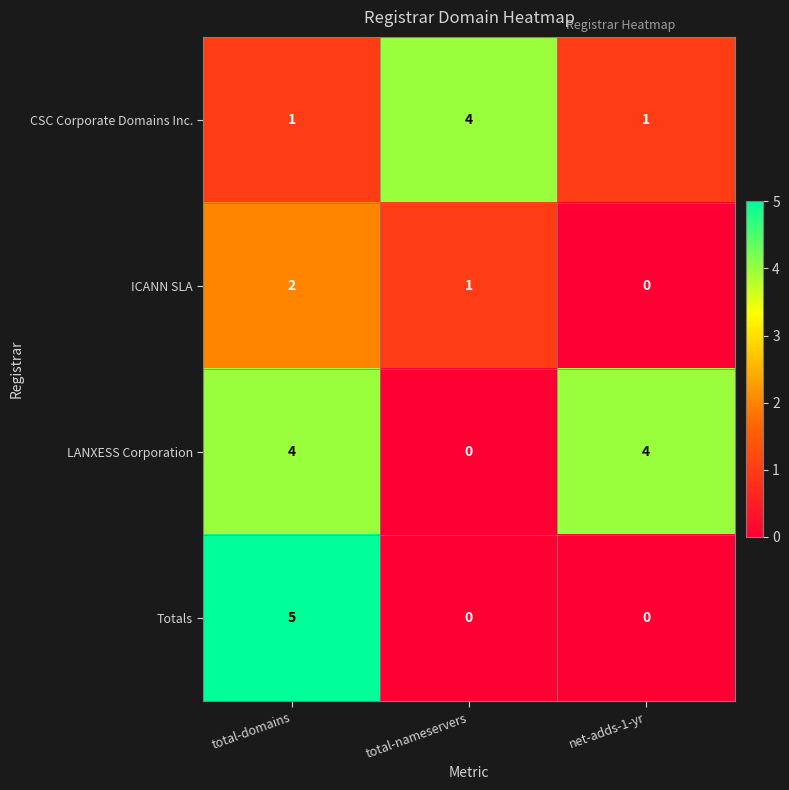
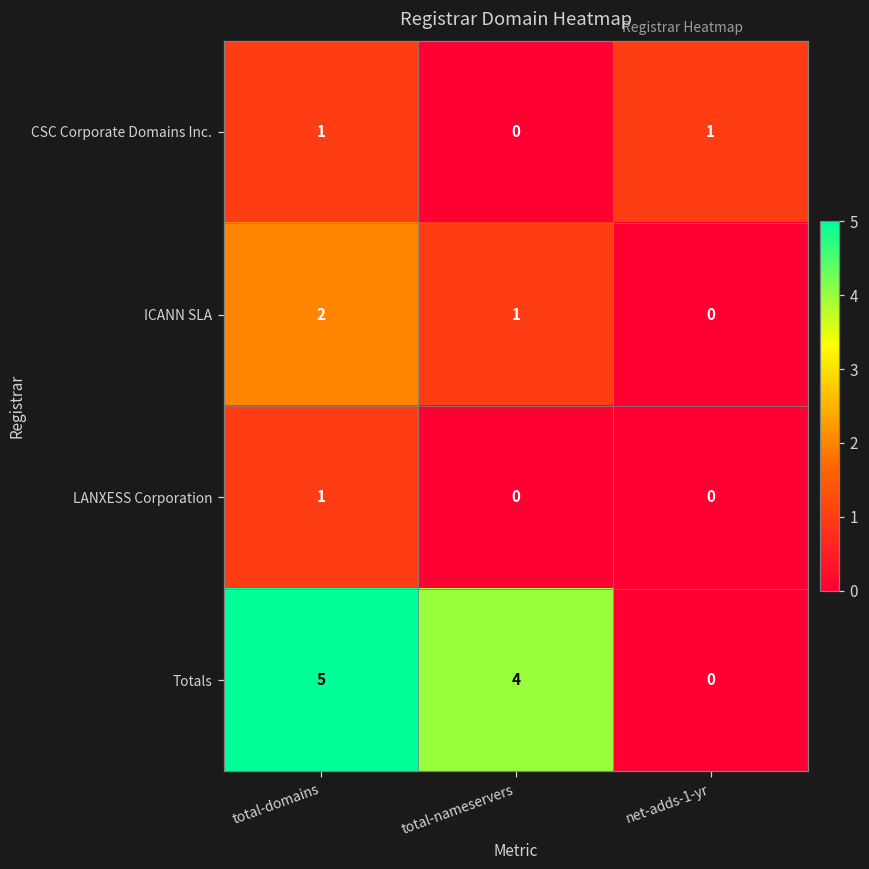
CSC Corporate Domains Inc., total-nameservers: 4 -> 0
LANXESS Corporation, total-domains: 4 -> 1
LANXESS Corporation, net-adds-1-yr: 4 -> 0
Totals, total-nameservers: 0 -> 4
